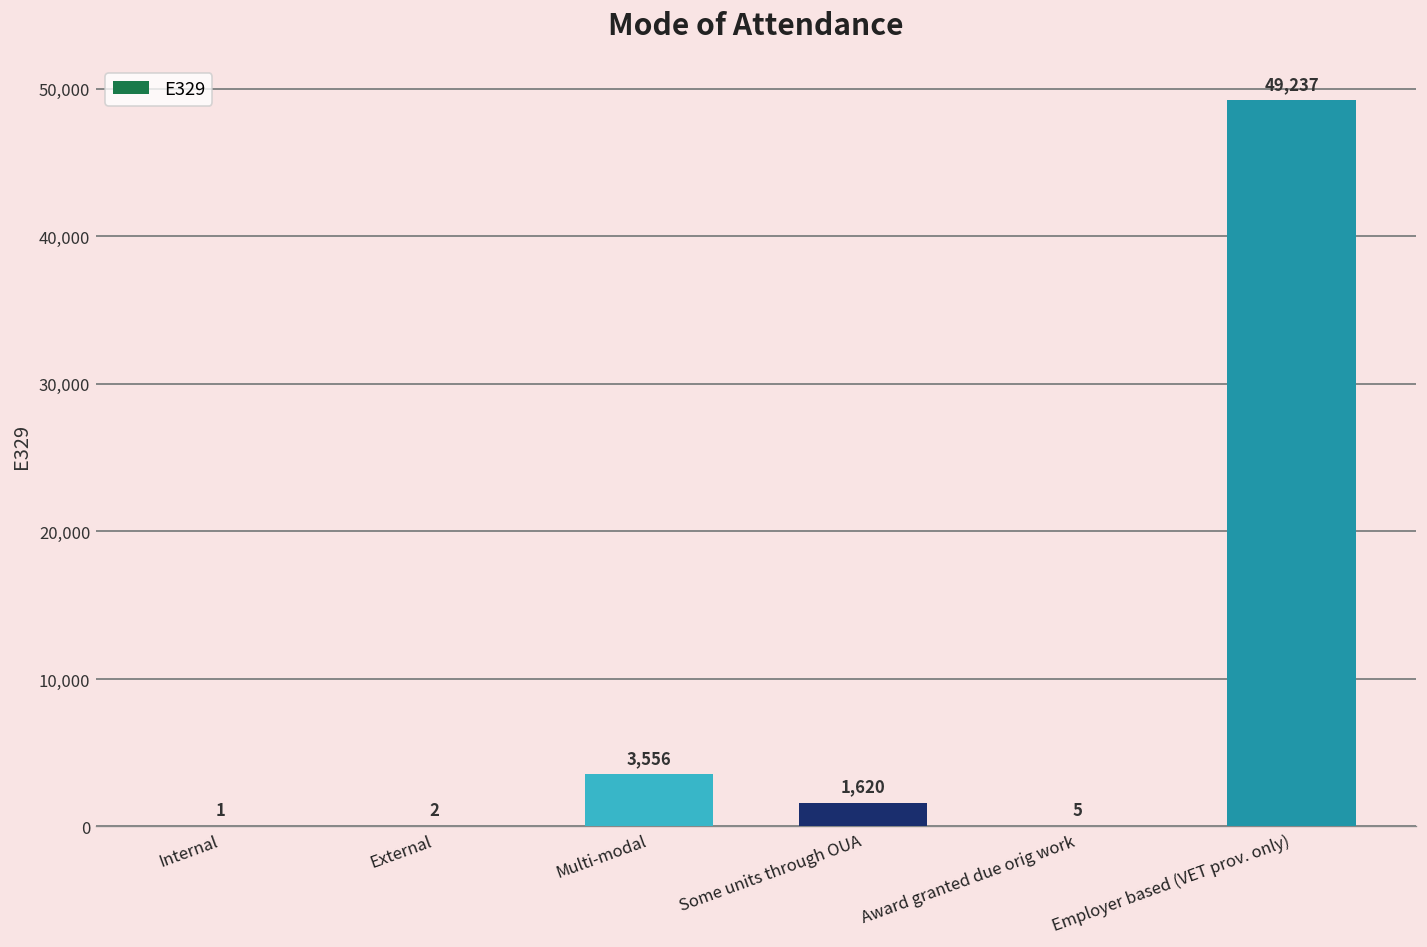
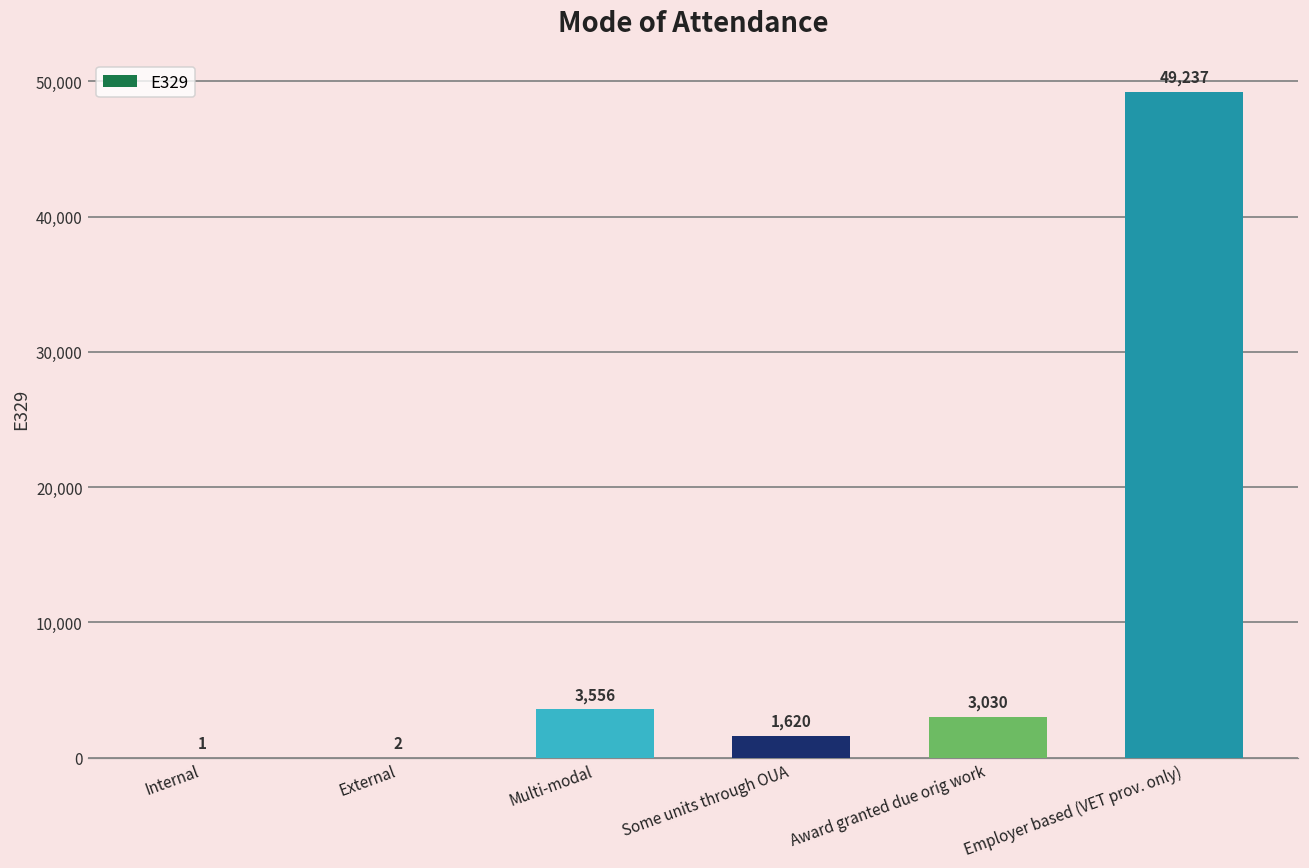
Award granted due orig work: 5 -> 3,030
